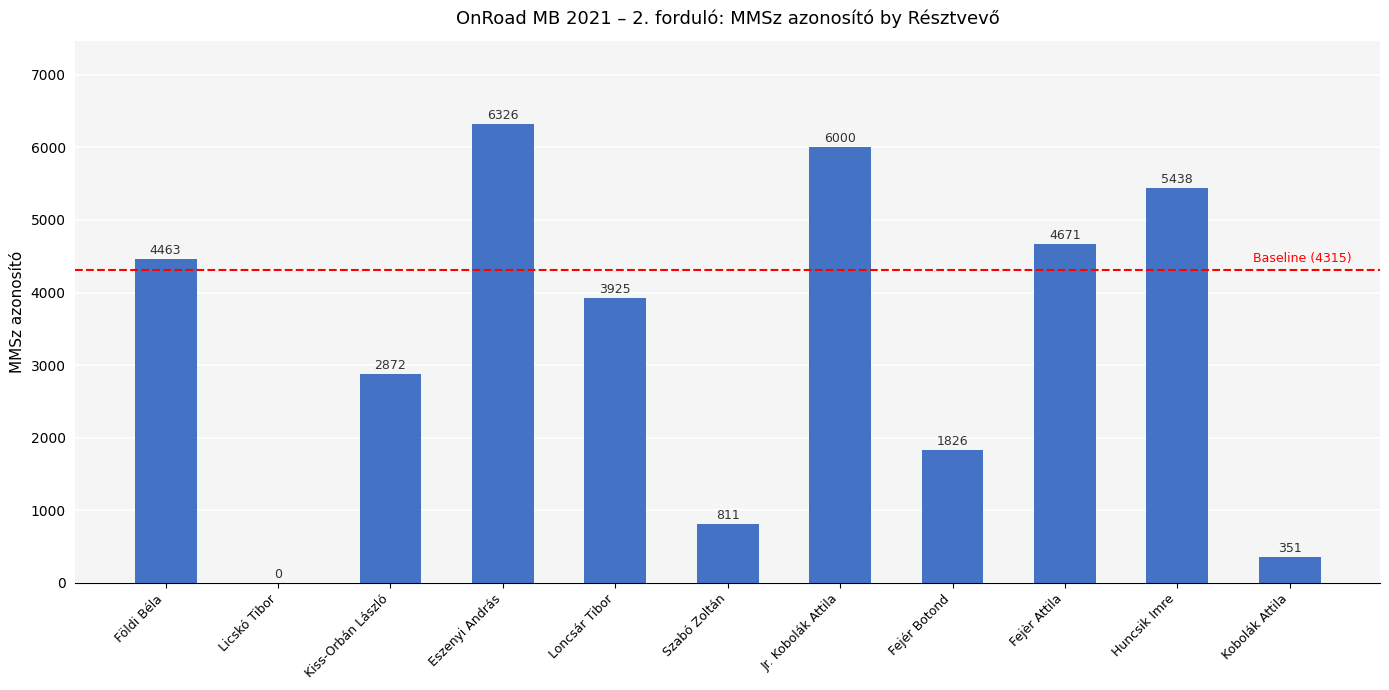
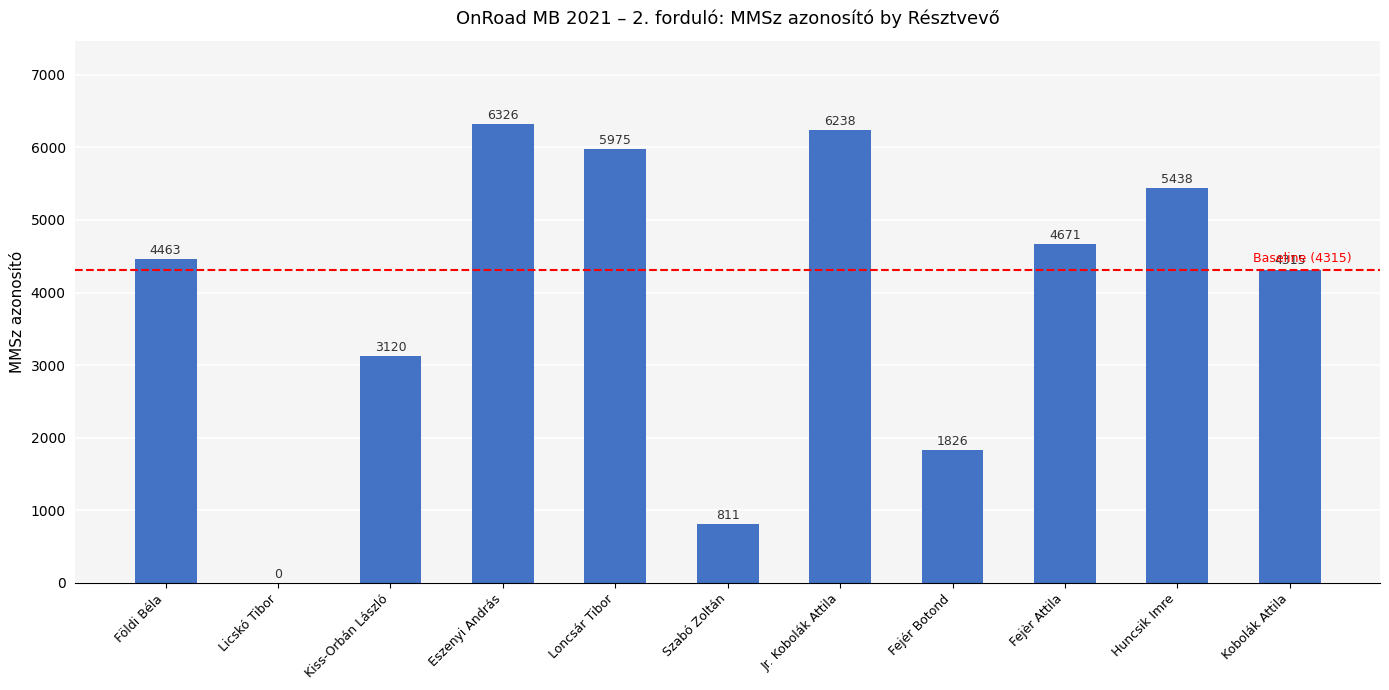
Kiss-Orbán László: 2872 -> 3120
Loncsár Tibor: 3925 -> 5975
Jr. Kobolák Attila: 6000 -> 6238
Kobolák Attila: 351 -> 4315
